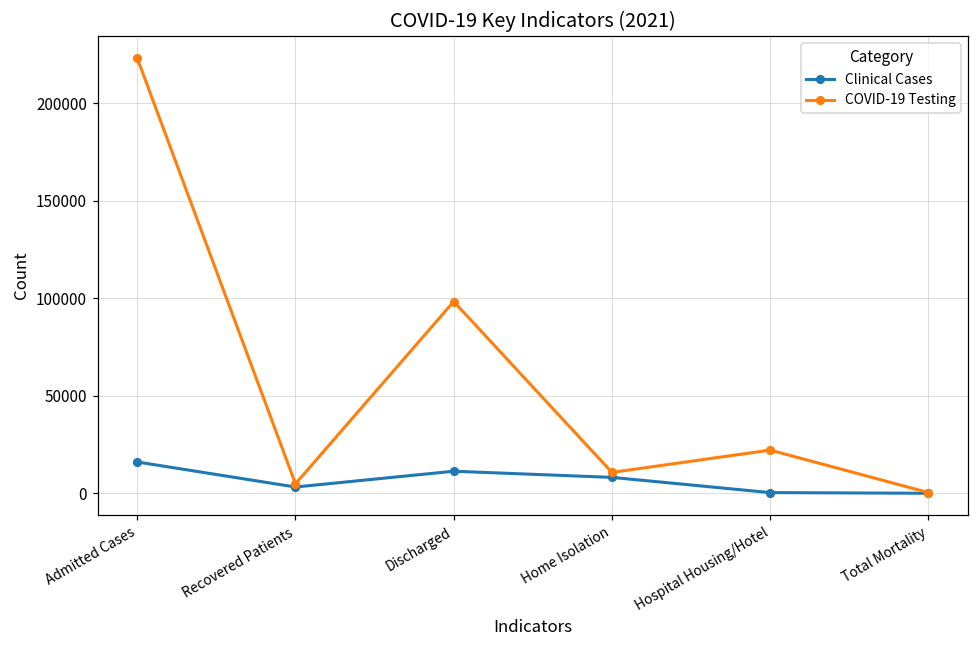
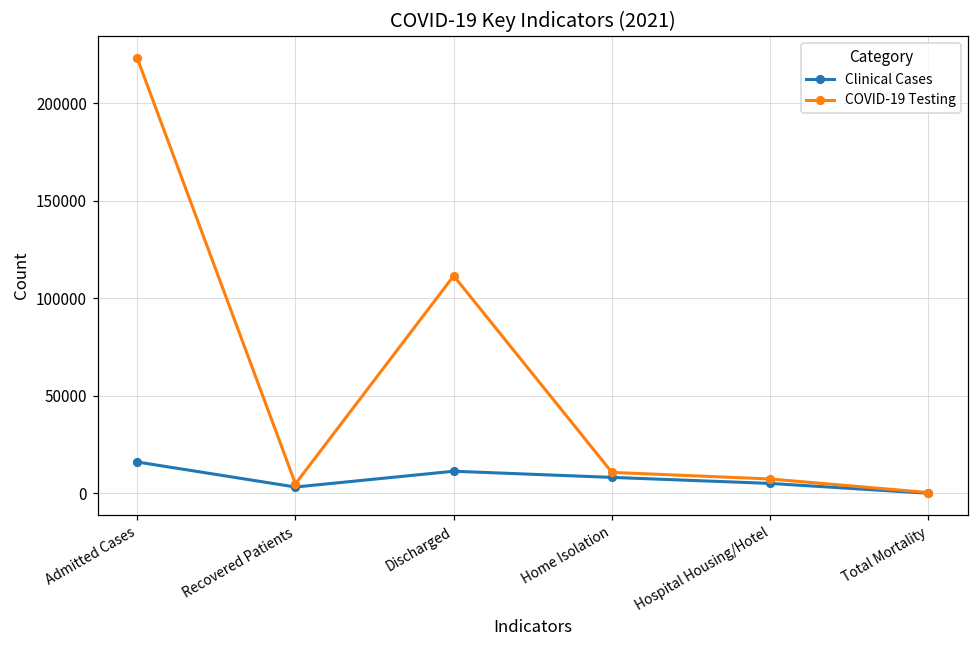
COVID-19 Testing, Discharged: 98000 -> 112000
Clinical Cases, Hospital Housing/Hotel: 0 -> 5000
COVID-19 Testing, Hospital Housing/Hotel: 22000 -> 7000
